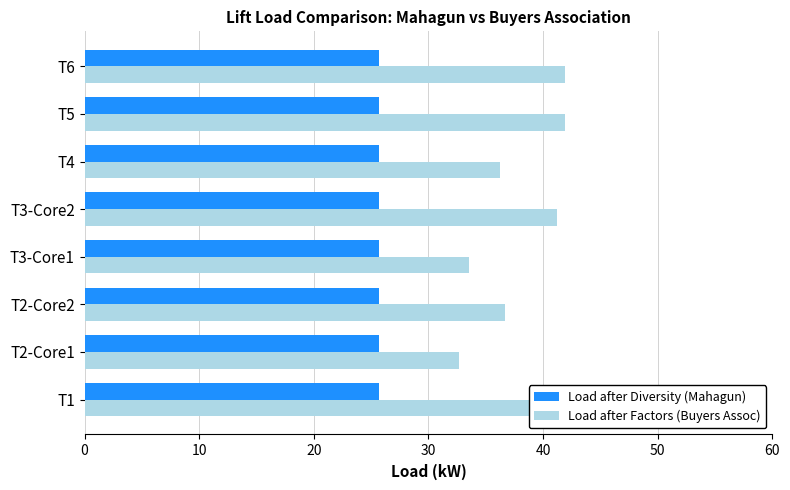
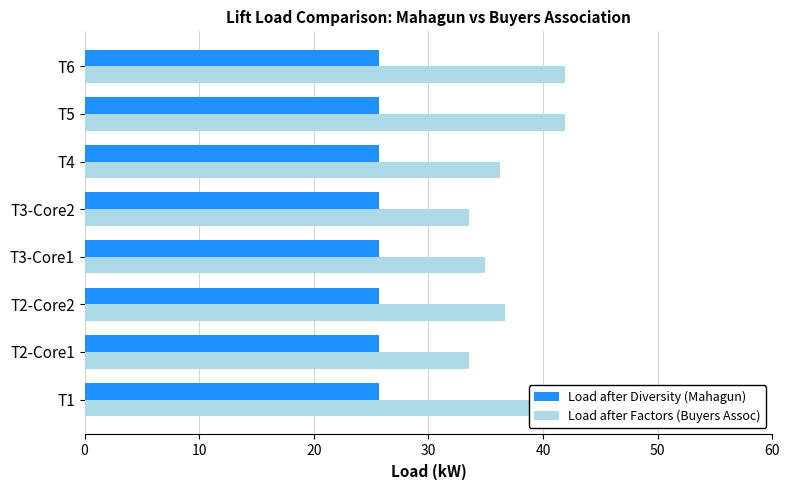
Load after Factors (Buyers Assoc), T3-Core2: 41.2 -> 33.5
Load after Factors (Buyers Assoc), T3-Core1: 33.5 -> 35.0
Load after Factors (Buyers Assoc), T2-Core1: 32.7 -> 33.5
